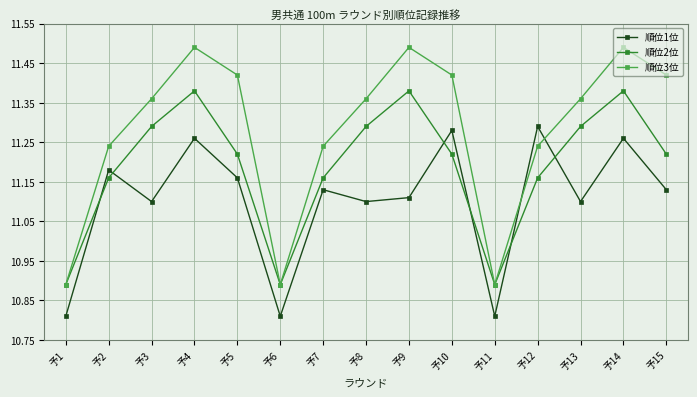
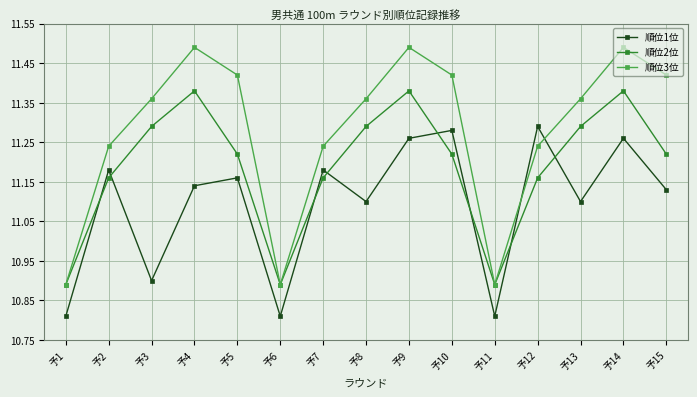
順位1位, 予3: 11.1 -> 10.9
順位1位, 予4: 11.26 -> 11.14
順位1位, 予7: 11.13 -> 11.18
順位1位, 予9: 11.11 -> 11.26
